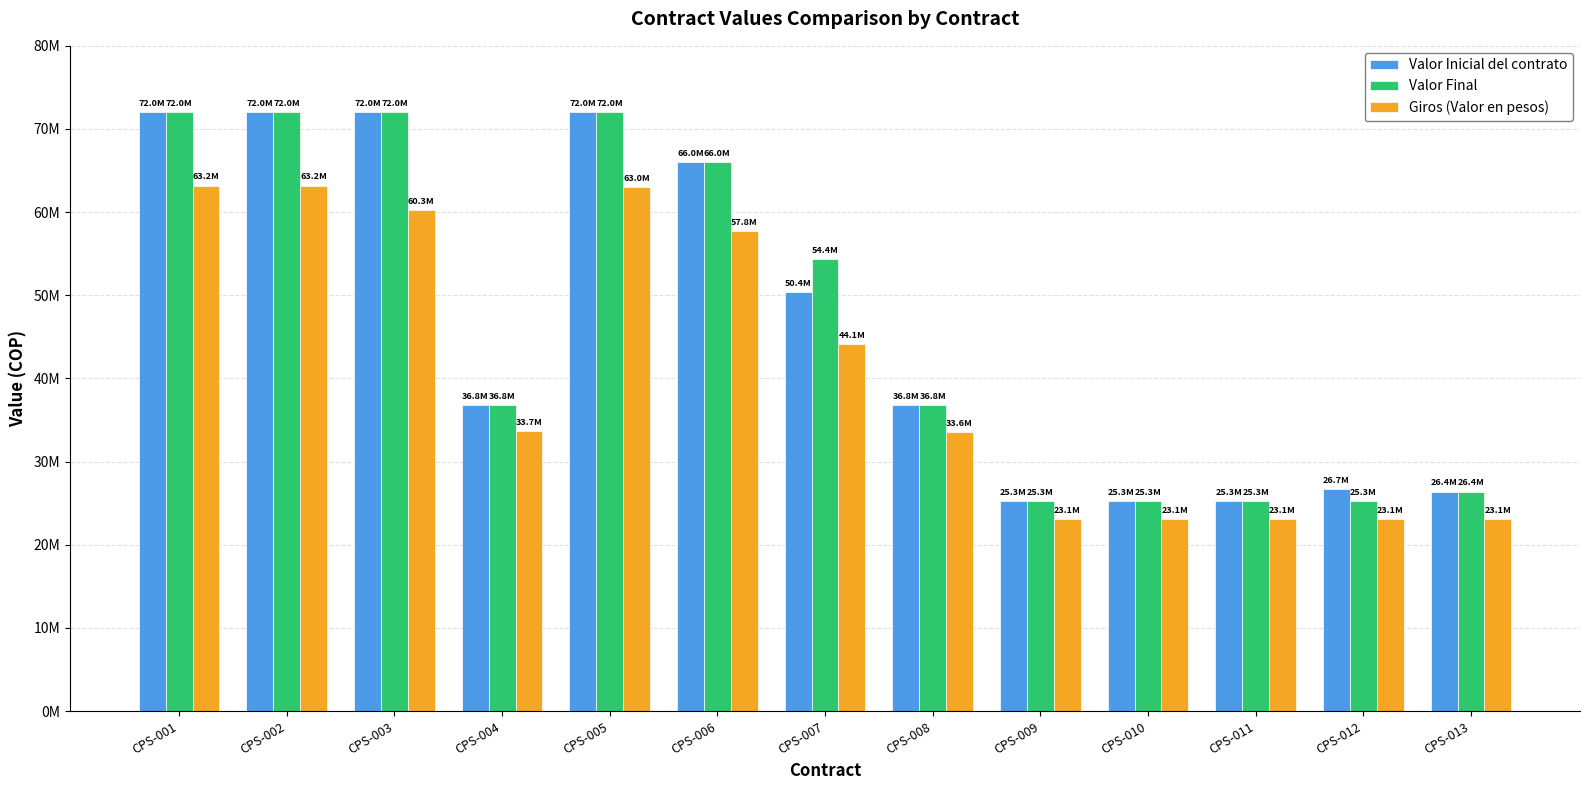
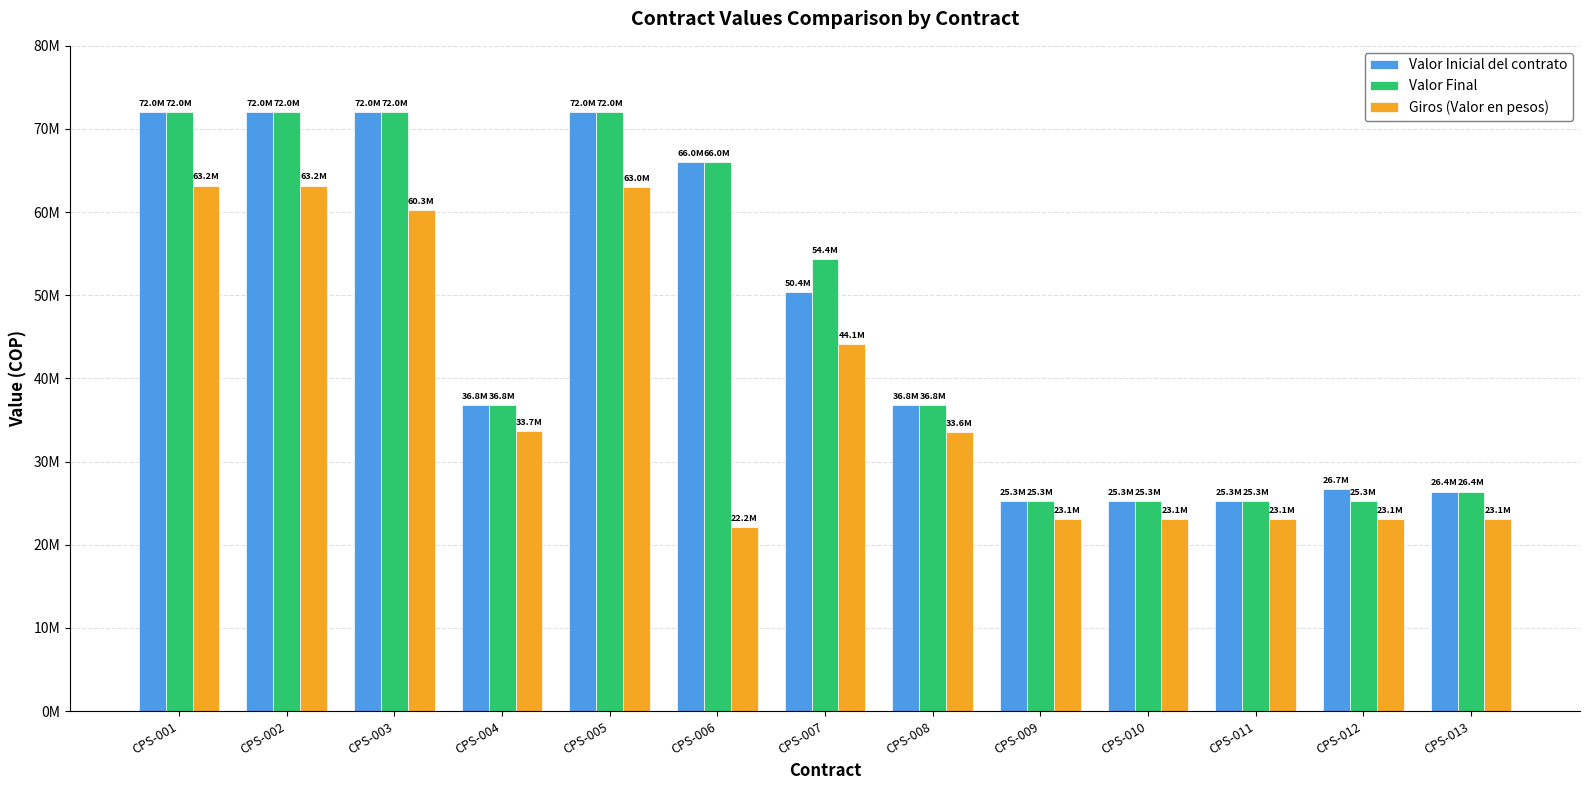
Giros (Valor en pesos), CPS-006: 57.8M -> 22.2M
